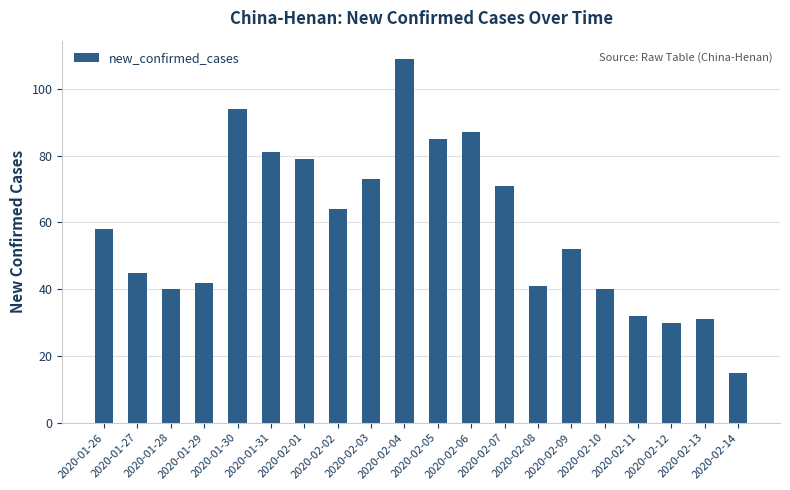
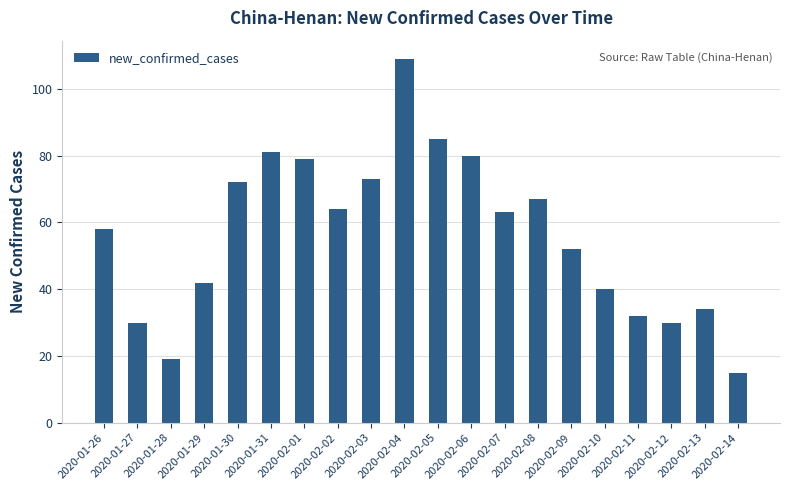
2020-01-27: 45 -> 30
2020-01-28: 40 -> 19
2020-01-30: 94 -> 72
2020-02-06: 87 -> 80
2020-02-07: 71 -> 63
2020-02-08: 41 -> 67
2020-02-13: 31 -> 34
